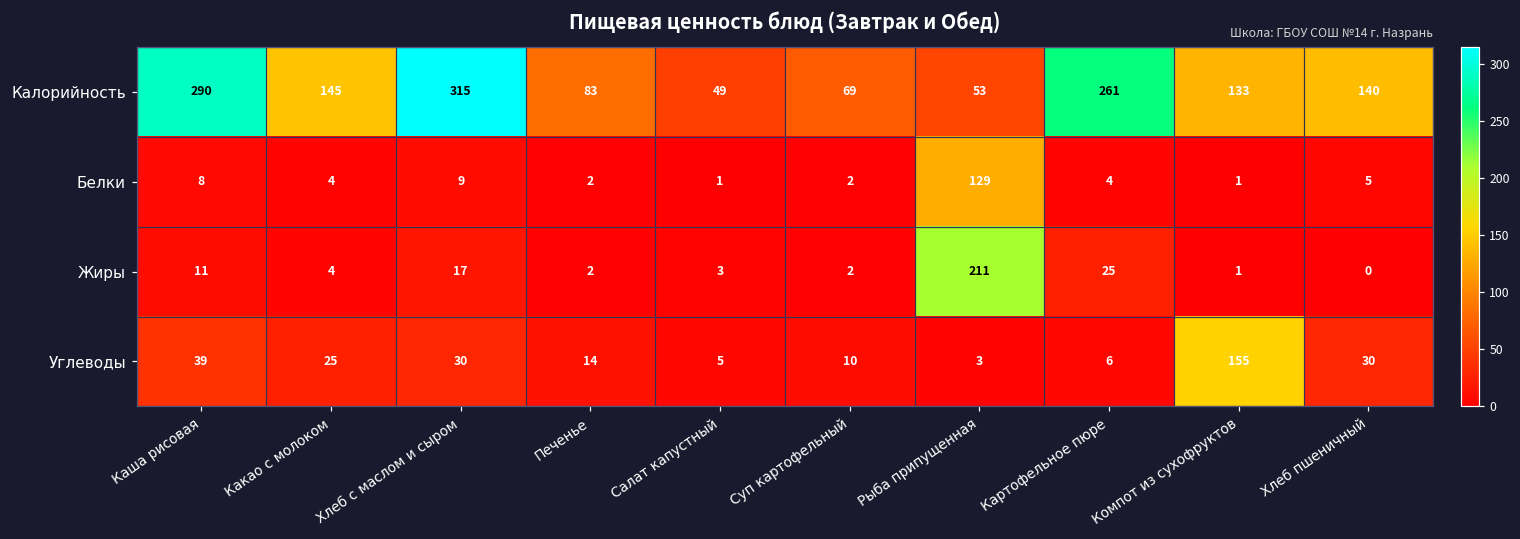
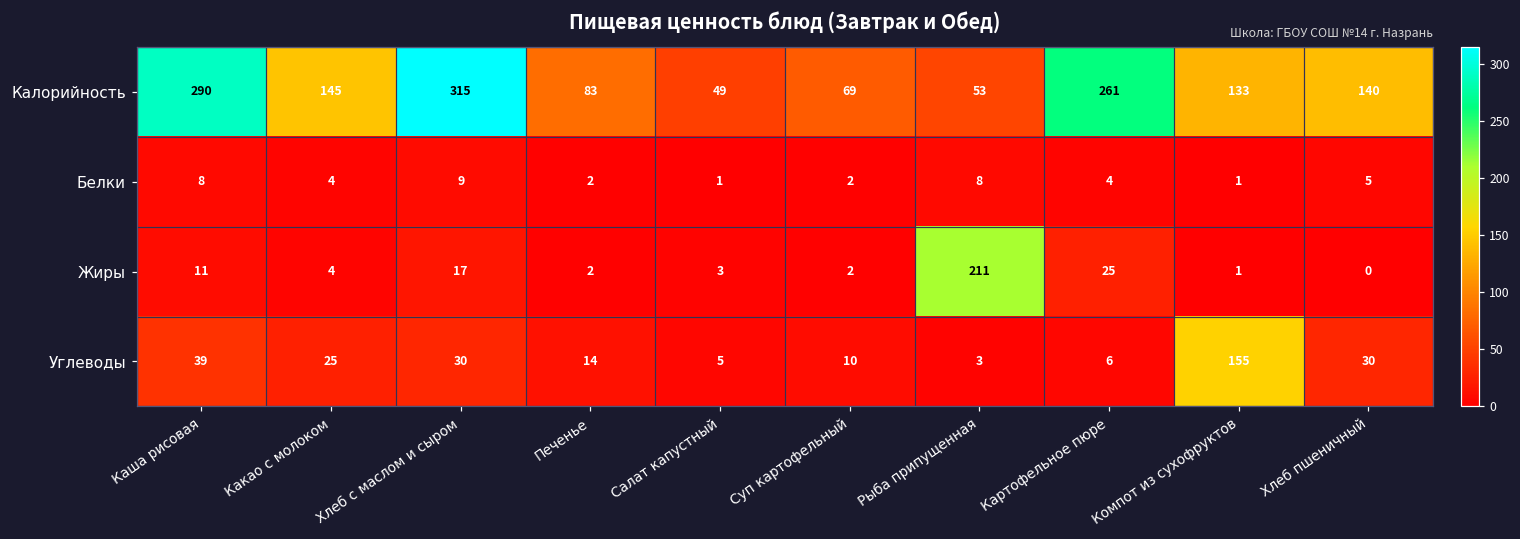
Белки, Рыба припущенная: 129 -> 8
